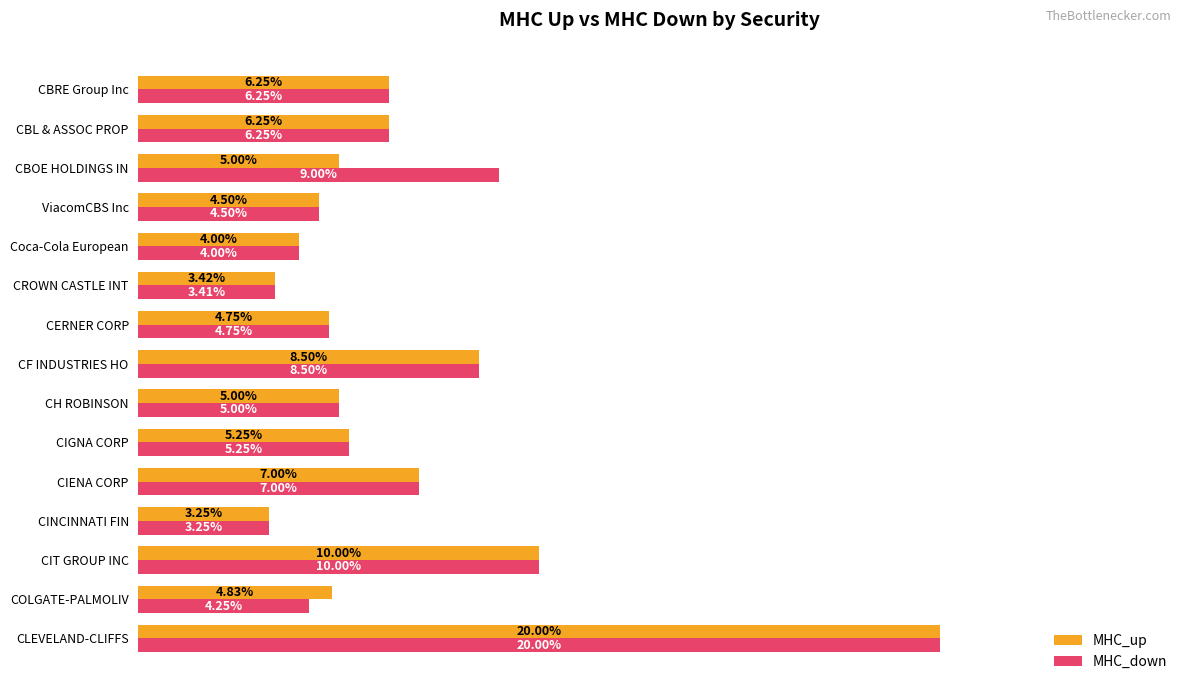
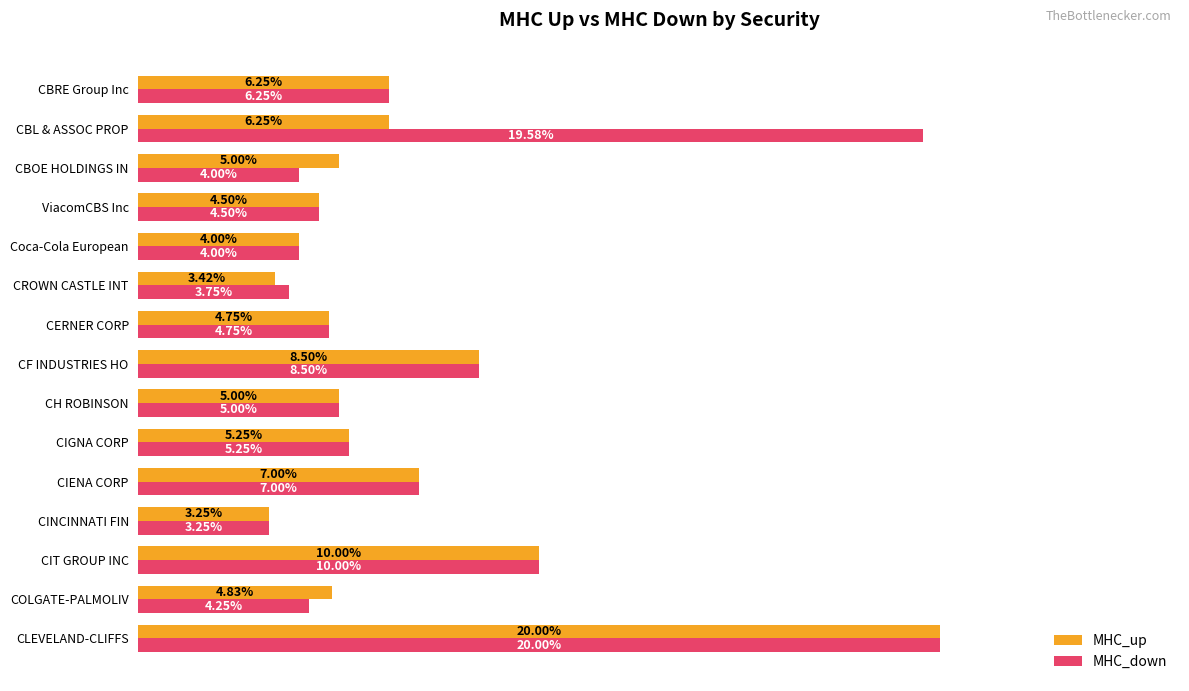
MHC_down, CBL & ASSOC PROP: 6.25% -> 19.58%
MHC_down, CBOE HOLDINGS IN: 9.00% -> 4.00%
MHC_down, CROWN CASTLE INT: 3.41% -> 3.75%
